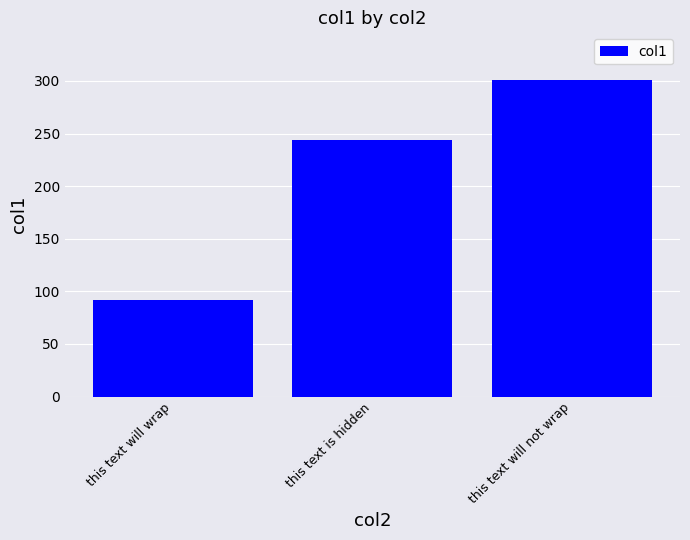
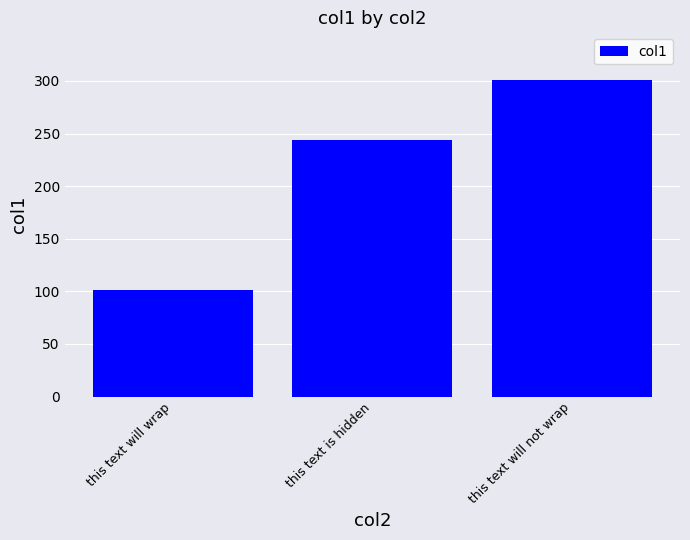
this text will wrap: 92 -> 101
